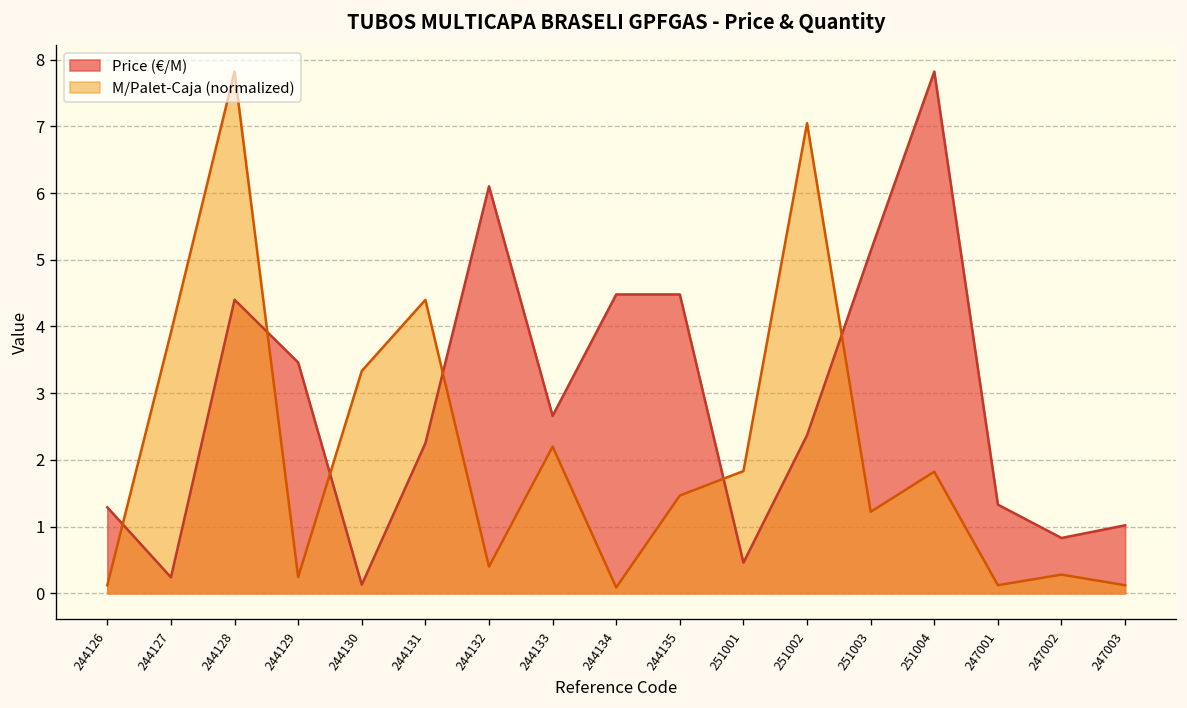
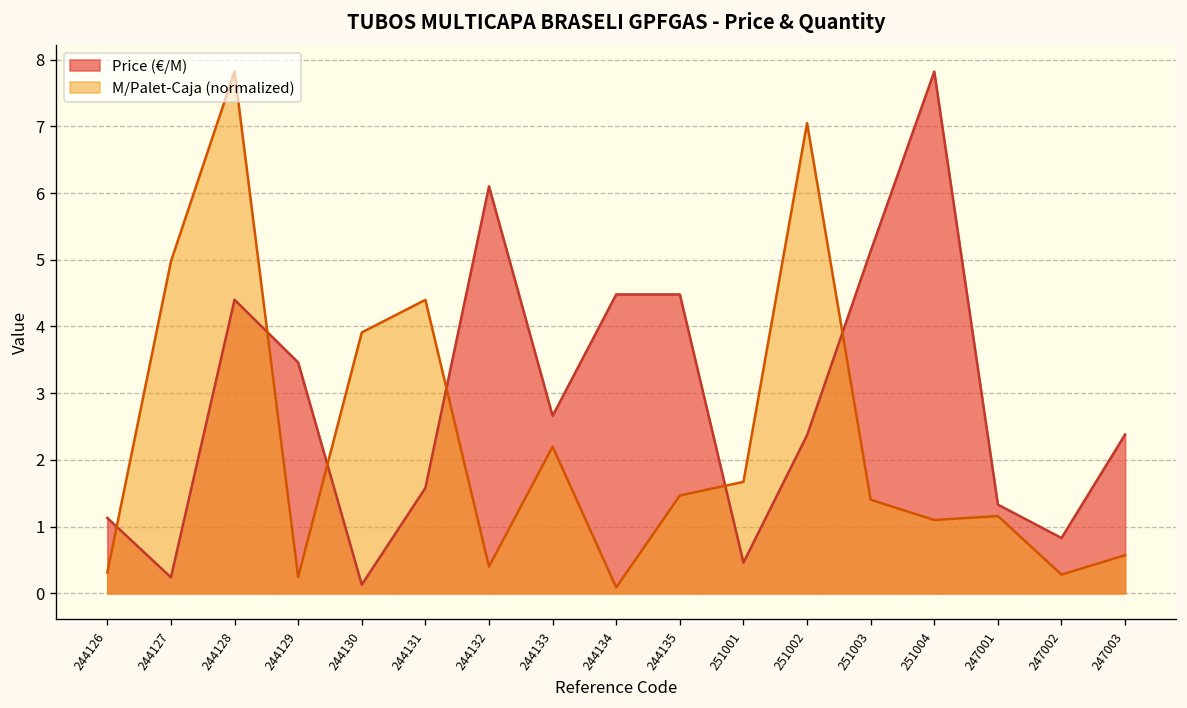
Price (€/M), 244126: 1.3 -> 1.1
M/Palet-Caja (normalized), 244126: 0.1 -> 0.3
M/Palet-Caja (normalized), 244127: 3.9 -> 5.0
M/Palet-Caja (normalized), 244130: 3.3 -> 3.9
Price (€/M), 244131: 2.3 -> 1.6
M/Palet-Caja (normalized), 251001: 1.8 -> 1.7
M/Palet-Caja (normalized), 251003: 1.2 -> 1.4
M/Palet-Caja (normalized), 251004: 1.8 -> 1.1
M/Palet-Caja (normalized), 247001: 0.1 -> 1.2
Price (€/M), 247003: 1.0 -> 2.4
M/Palet-Caja (normalized), 247003: 0.1 -> 0.6
